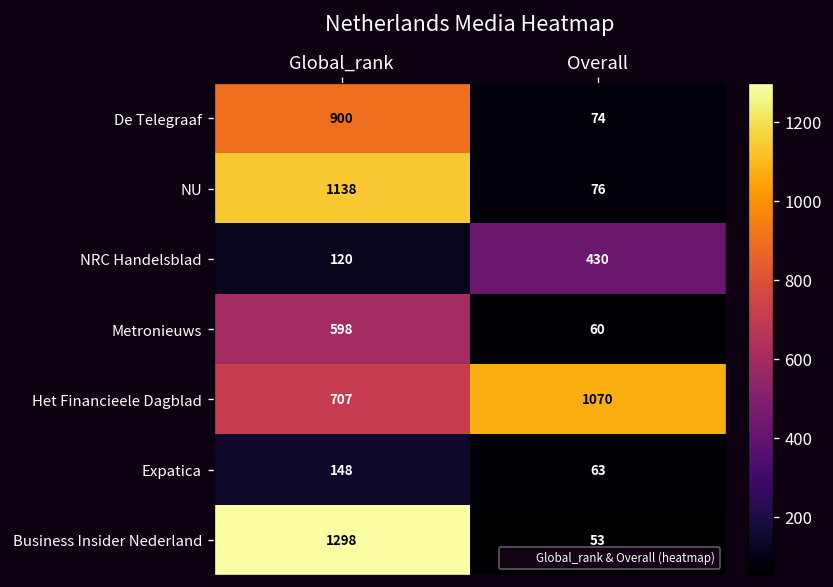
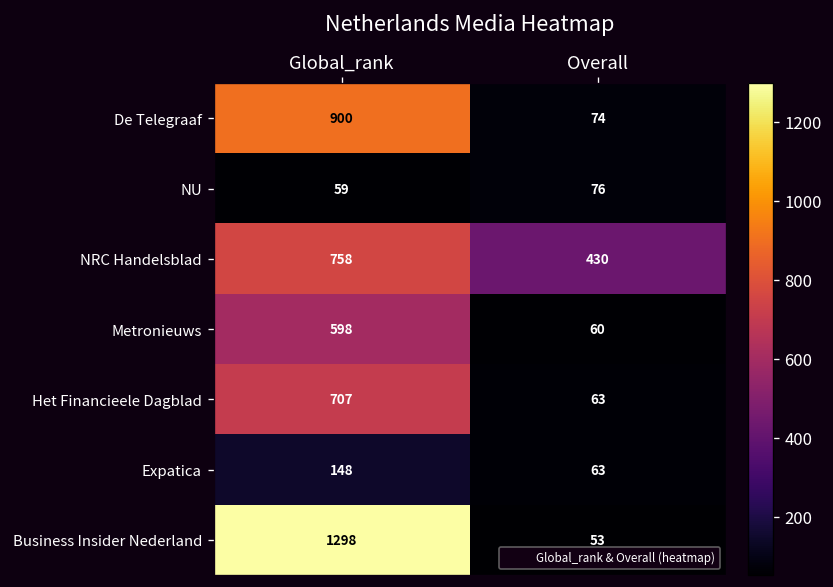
NU, Global_rank: 1138 -> 59
NRC Handelsblad, Global_rank: 120 -> 758
Het Financieele Dagblad, Overall: 1070 -> 63
